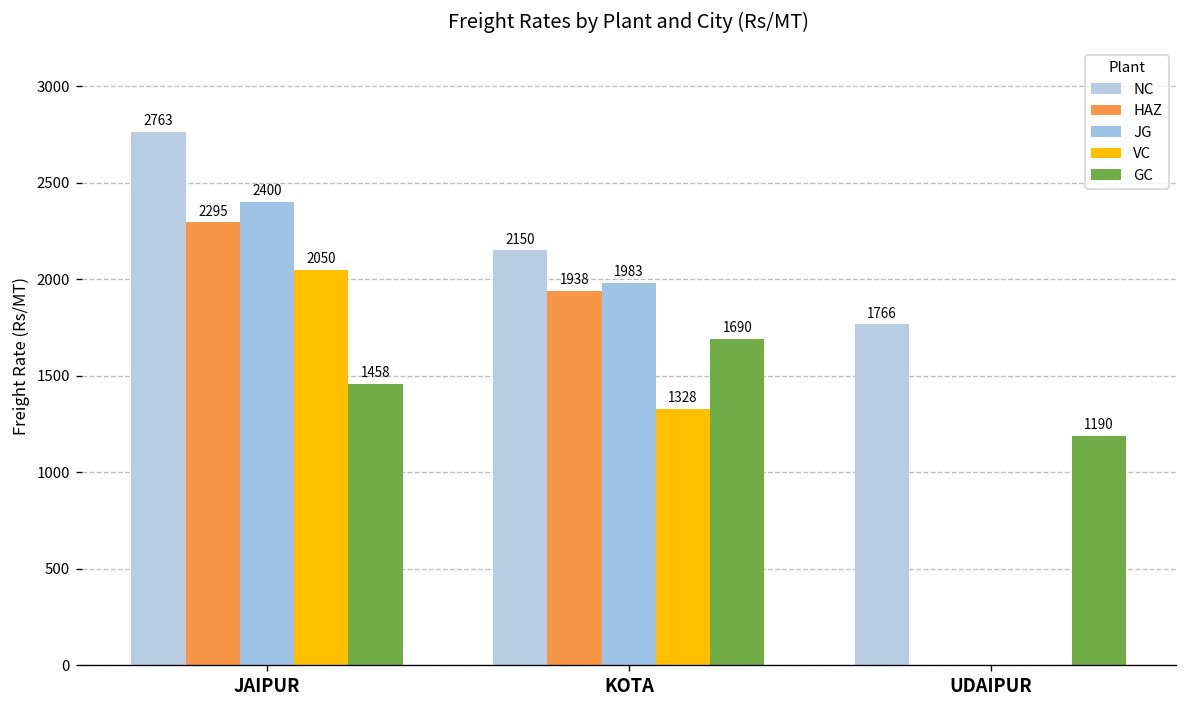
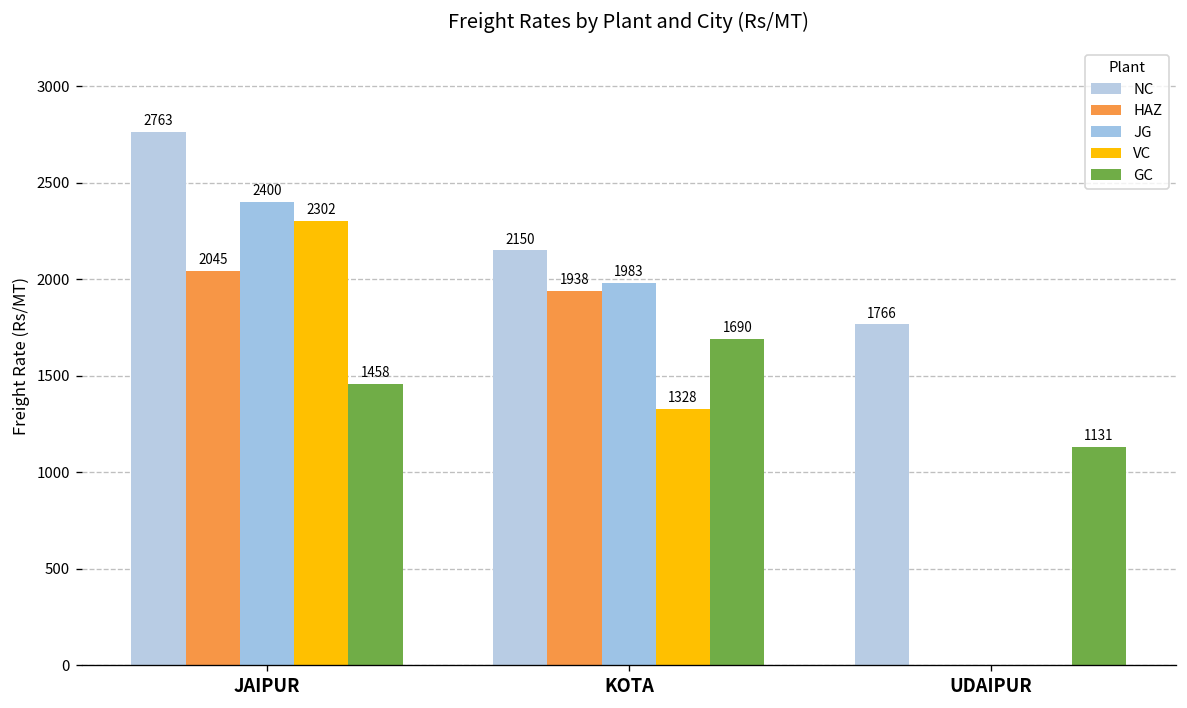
HAZ, JAIPUR: 2295 -> 2045
VC, JAIPUR: 2050 -> 2302
GC, UDAIPUR: 1190 -> 1131
